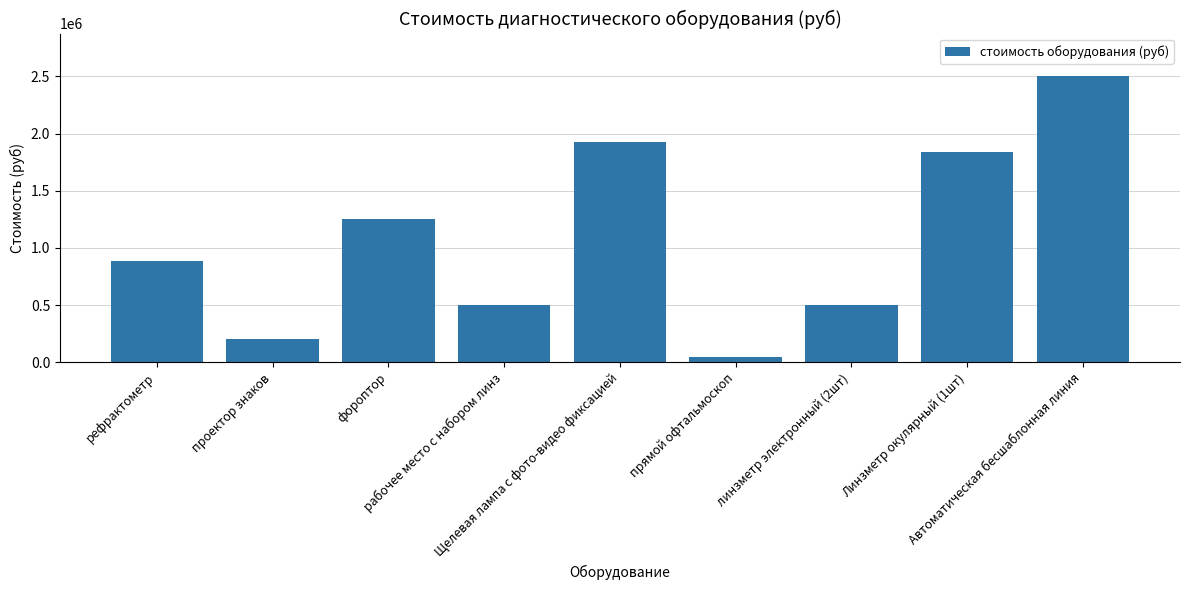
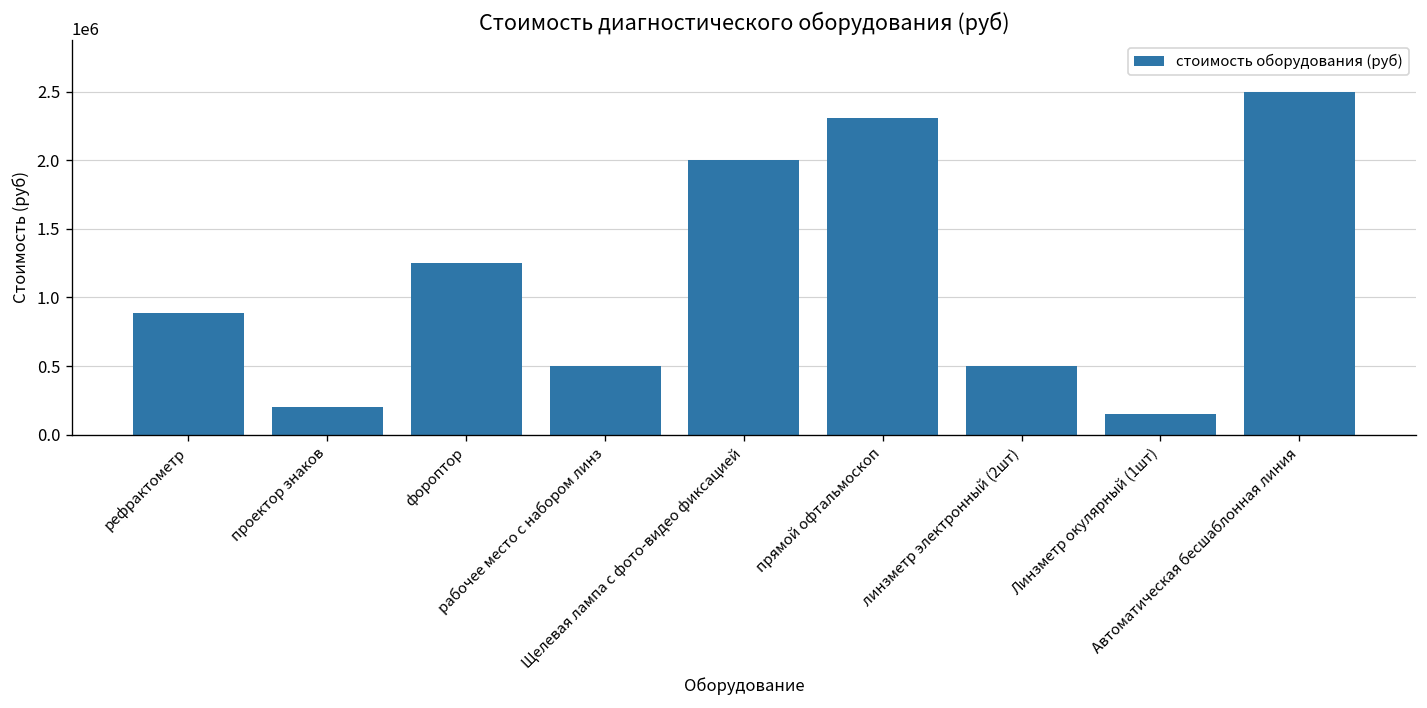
Щелевая лампа с фото-видео фиксацией: 1930000 -> 2000000
прямой офтальмоскоп: 50000 -> 2310000
Линзметр окулярный (1шт): 1840000 -> 150000
